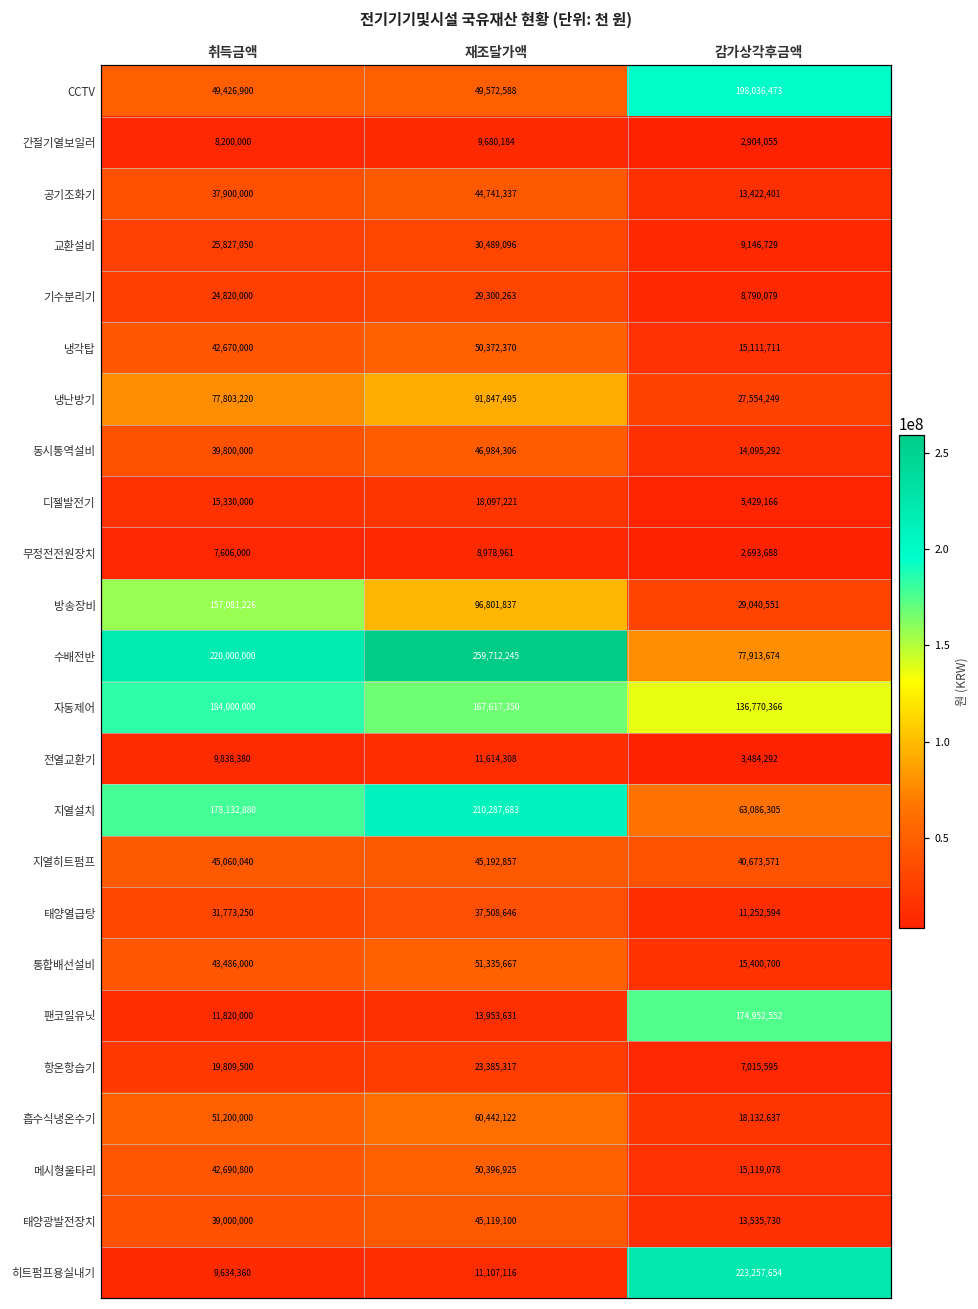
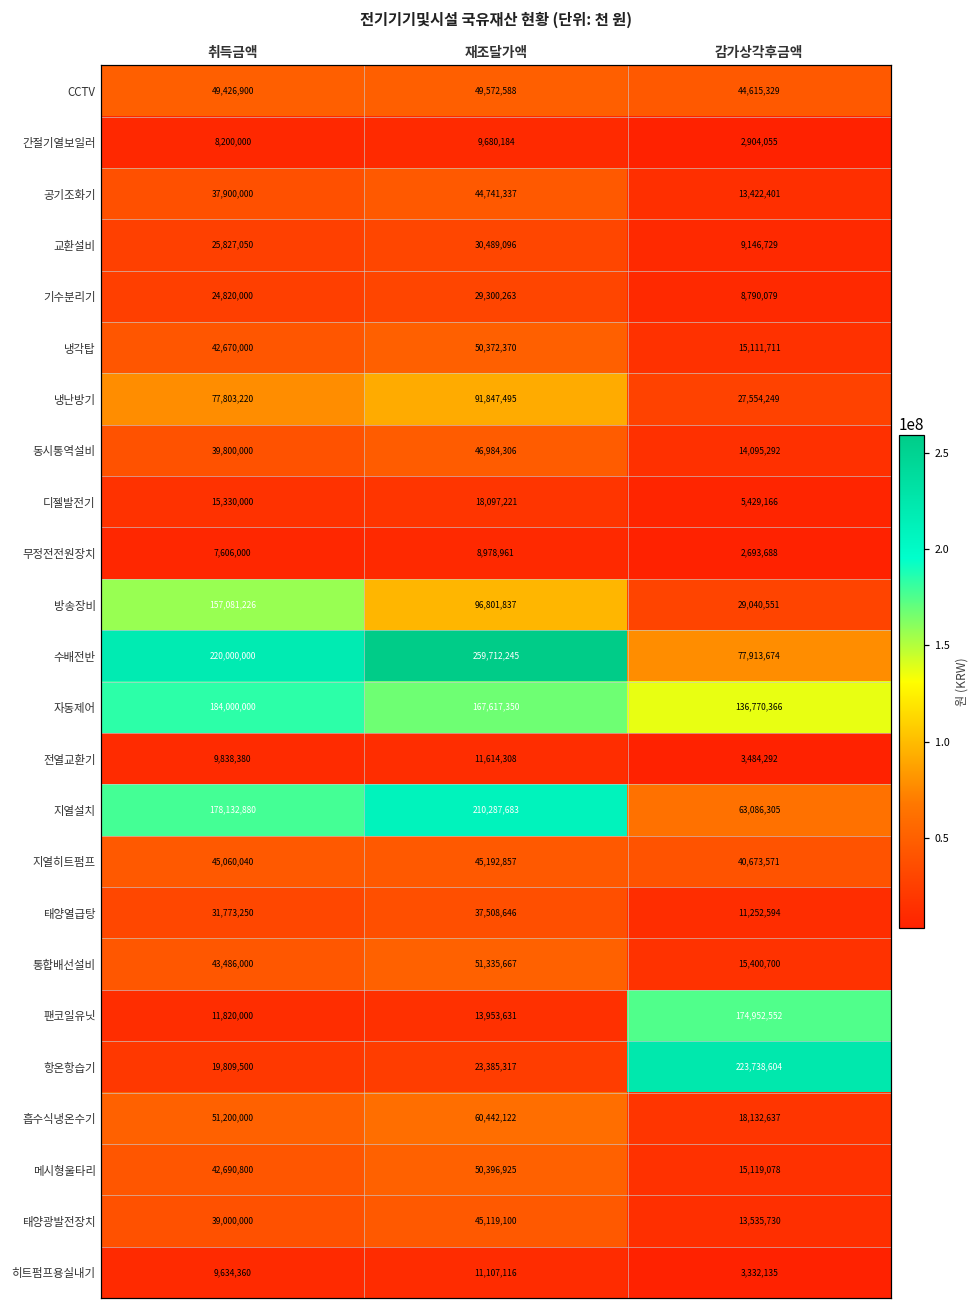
CCTV, 감가상각후금액: 198,036,473 -> 44,615,329
항온항습기, 감가상각후금액: 7,015,595 -> 223,738,604
히트펌프용실내기, 감가상각후금액: 223,257,654 -> 3,332,135
